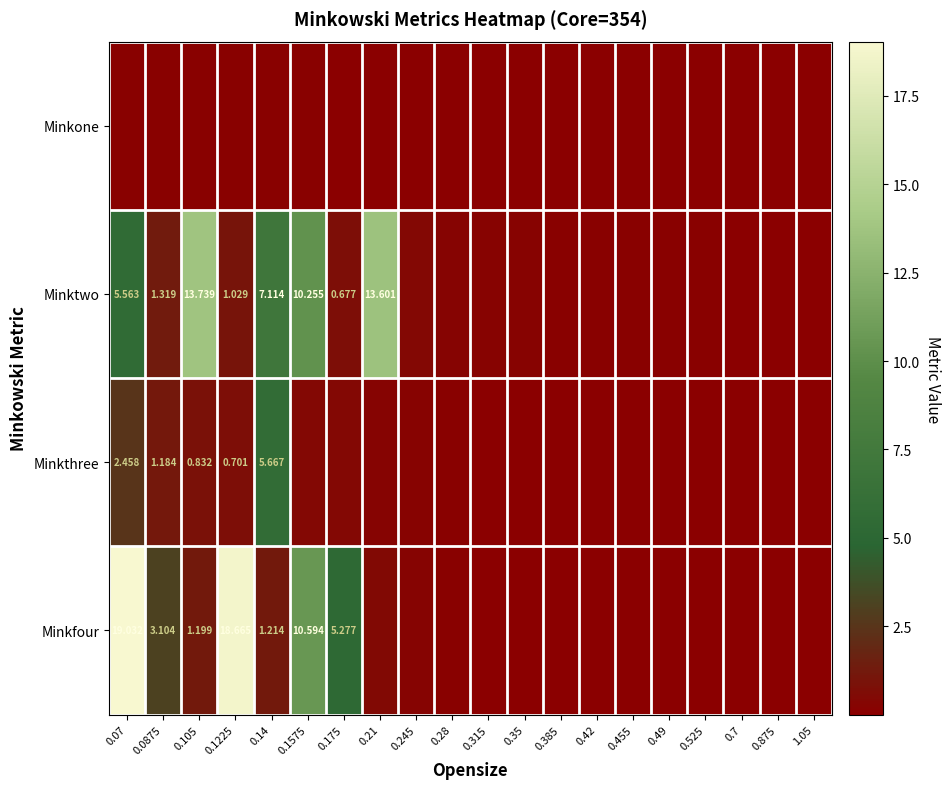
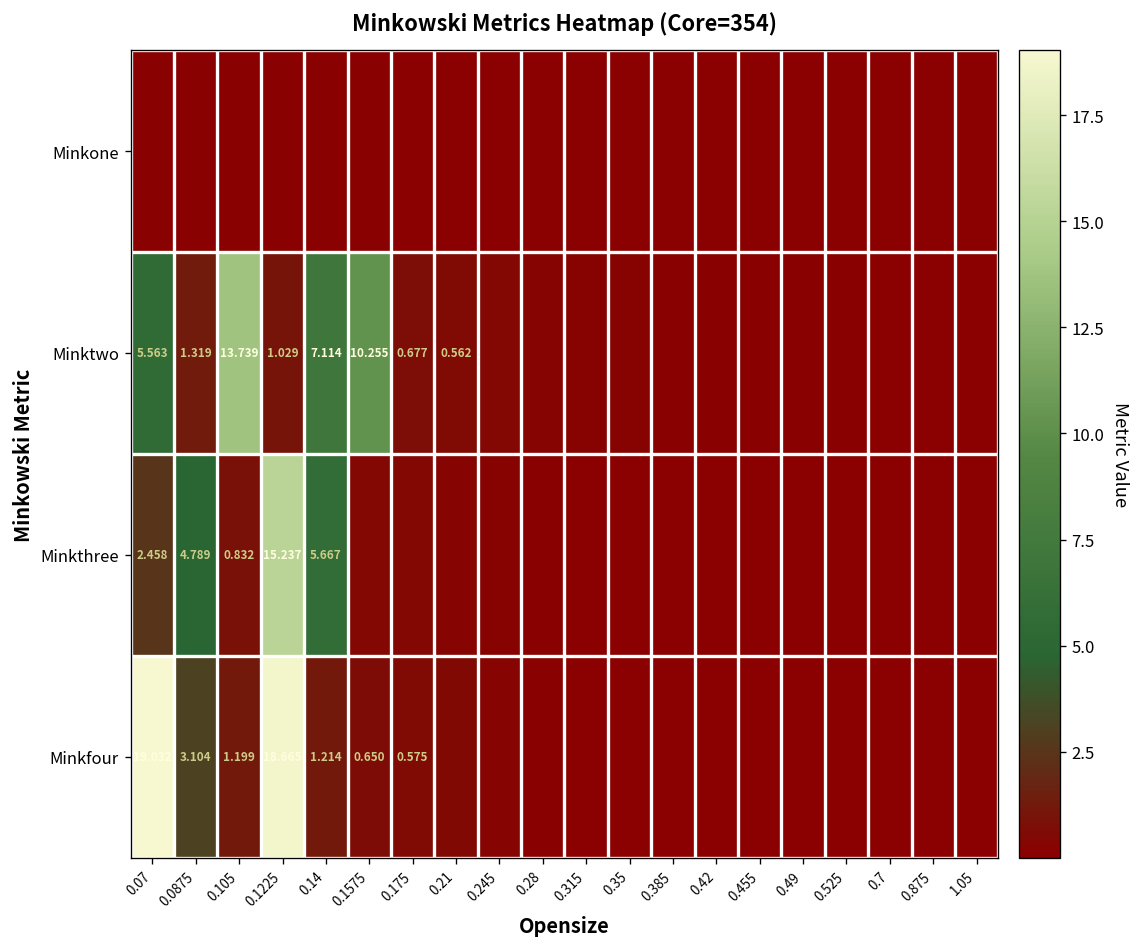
Minktwo, 0.21: 13.601 -> 0.562
Minkthree, 0.0875: 1.184 -> 4.789
Minkthree, 0.1225: 0.701 -> 15.237
Minkfour, 0.1575: 10.594 -> 0.650
Minkfour, 0.175: 5.277 -> 0.575
